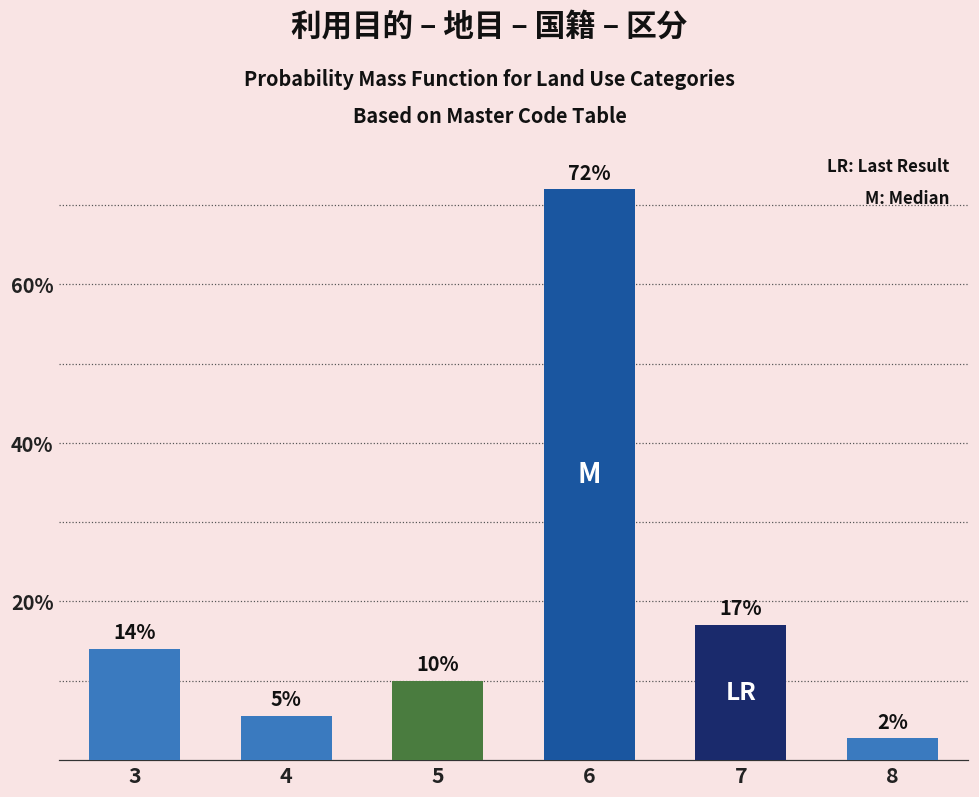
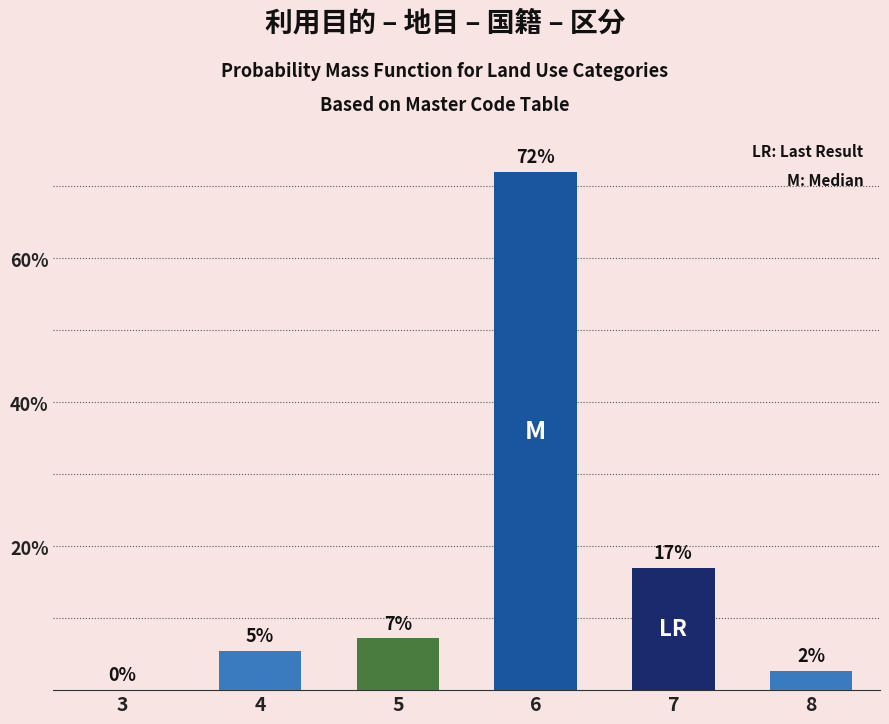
3: 14% -> 0%
5: 10% -> 7%
